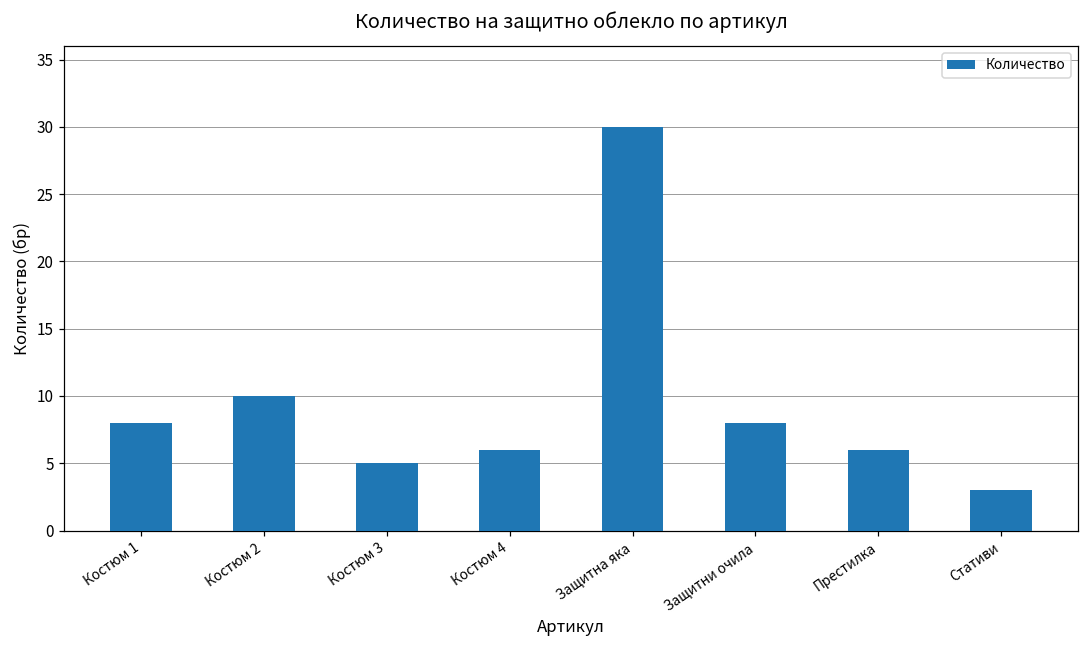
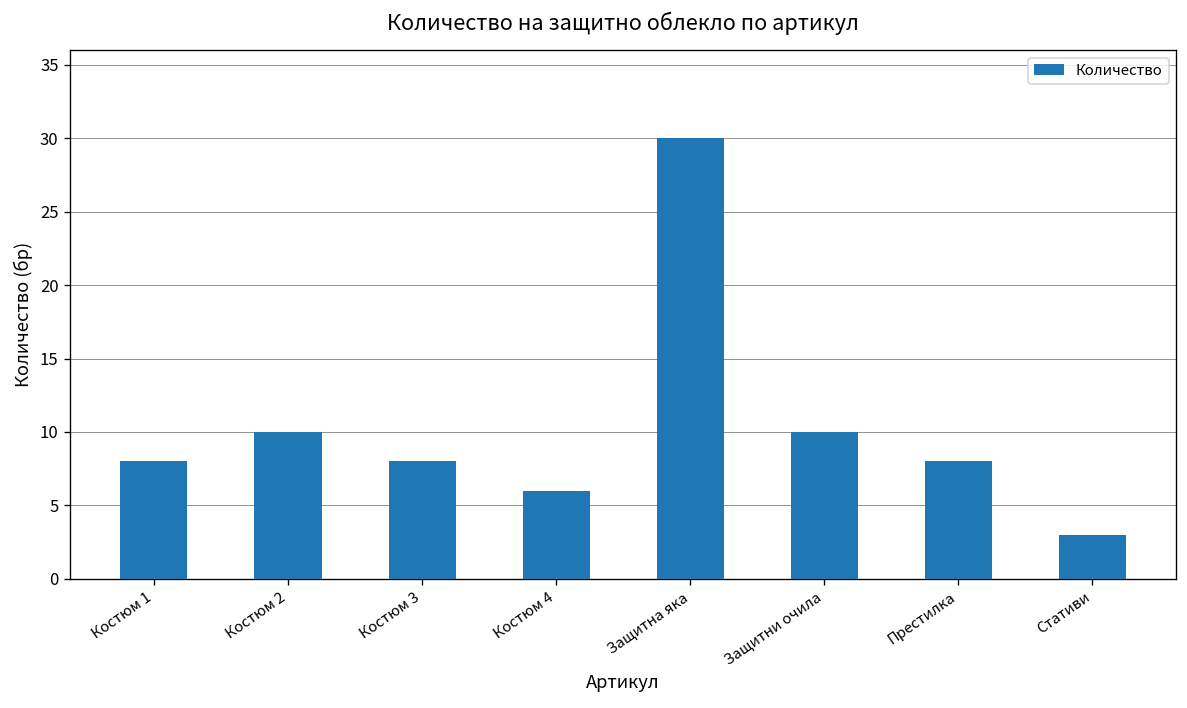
Костюм 3: 5 -> 8
Защитни очила: 8 -> 10
Престилка: 6 -> 8
